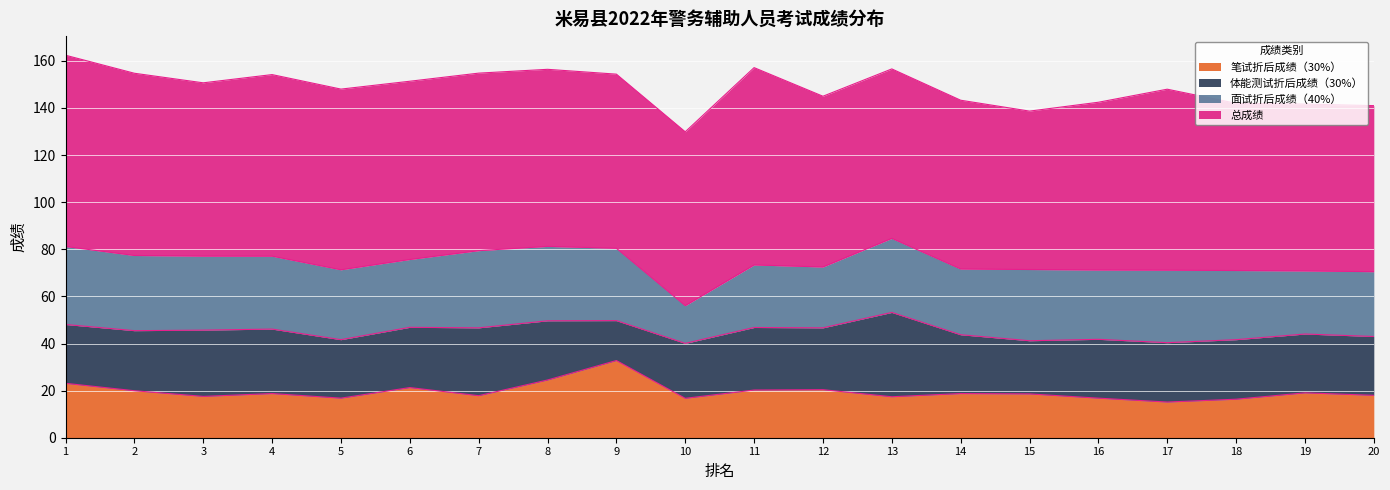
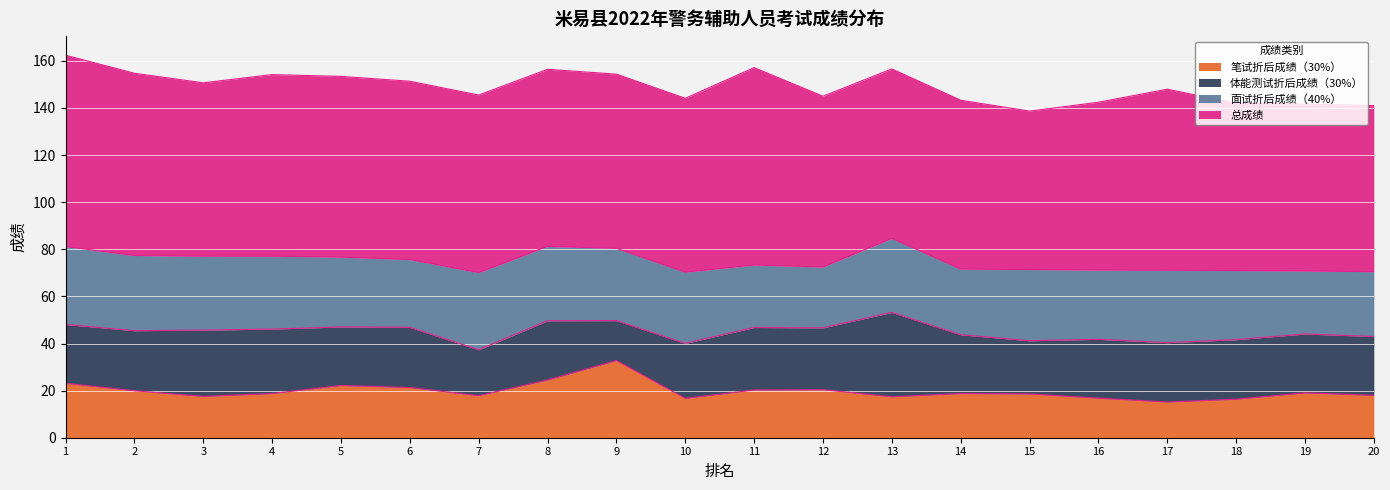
笔试折后成绩（30%）, 5: 17 -> 22
体能测试折后成绩（30%）, 7: 29 -> 20
面试折后成绩（40%）, 10: 16 -> 30
